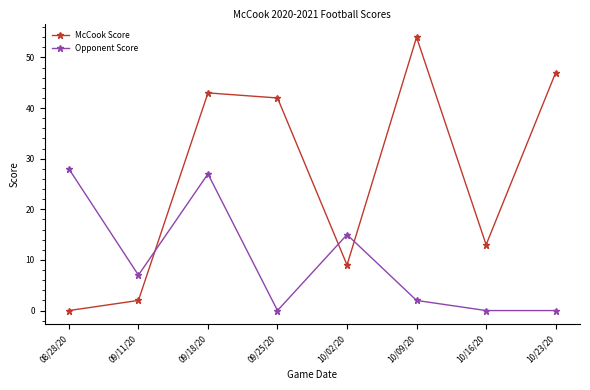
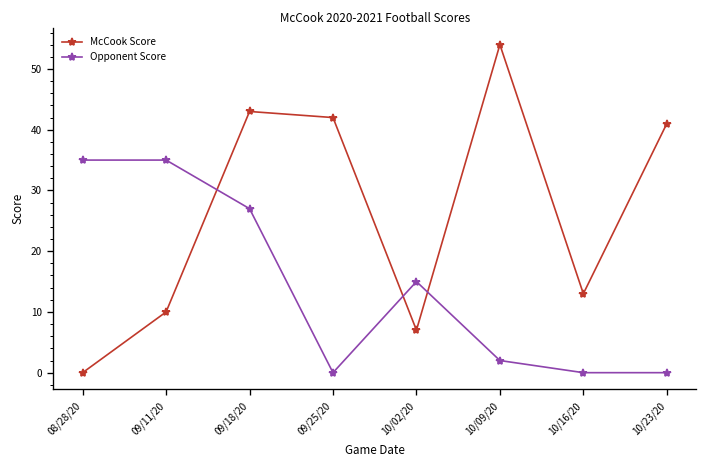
Opponent Score, 08/28/20: 28 -> 35
McCook Score, 09/11/20: 2 -> 10
Opponent Score, 09/11/20: 7 -> 35
McCook Score, 10/02/20: 9 -> 7
McCook Score, 10/23/20: 47 -> 41
